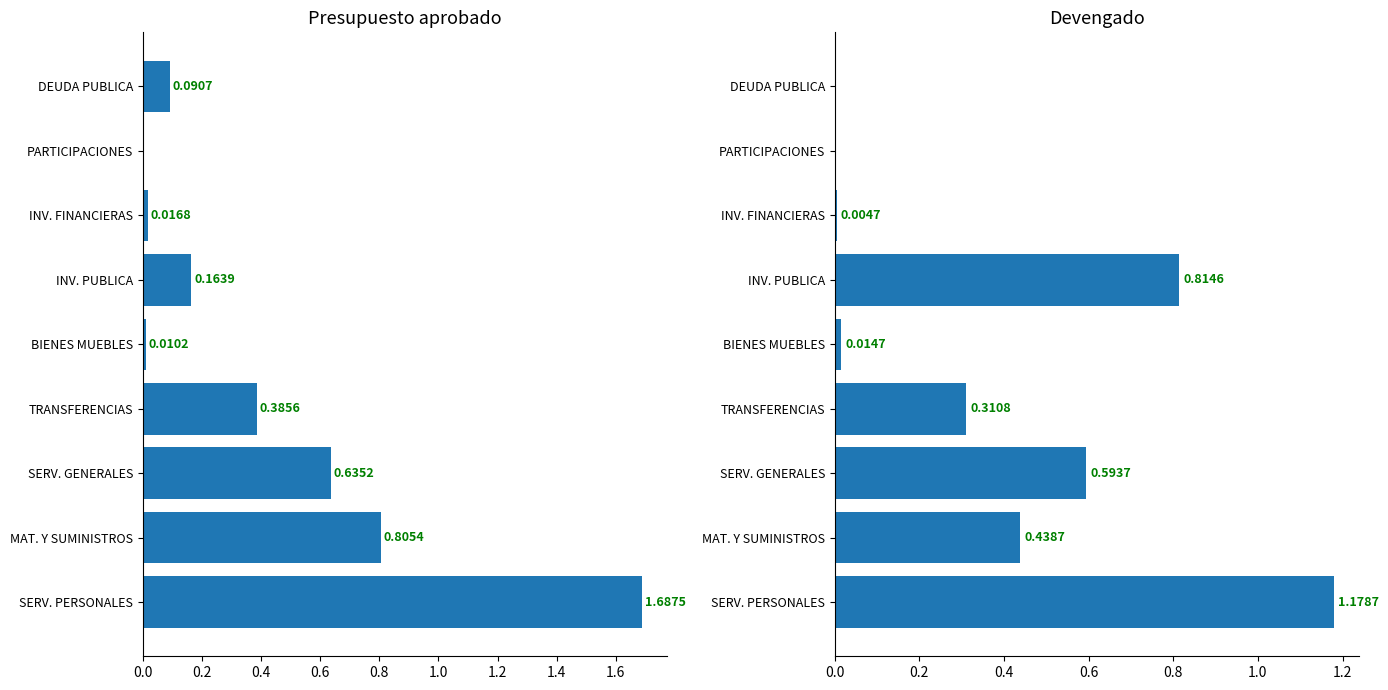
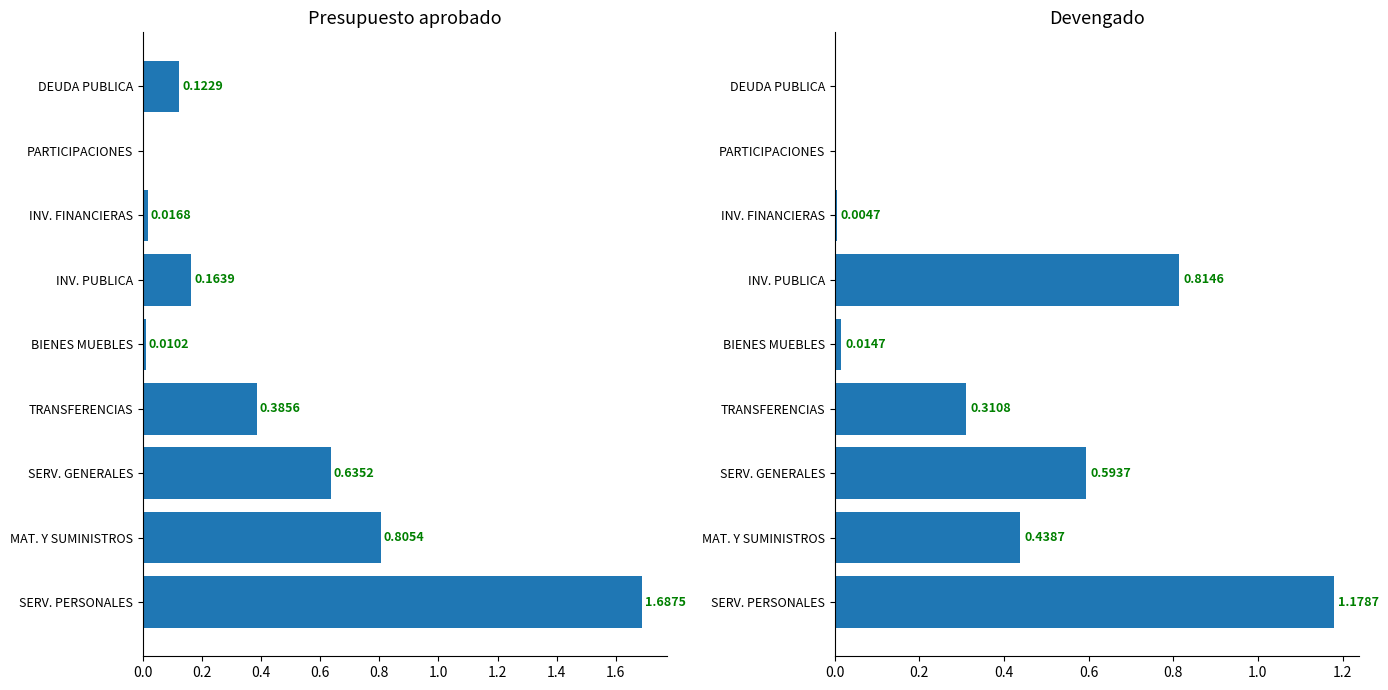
Presupuesto aprobado, DEUDA PUBLICA: 0.0907 -> 0.1229
